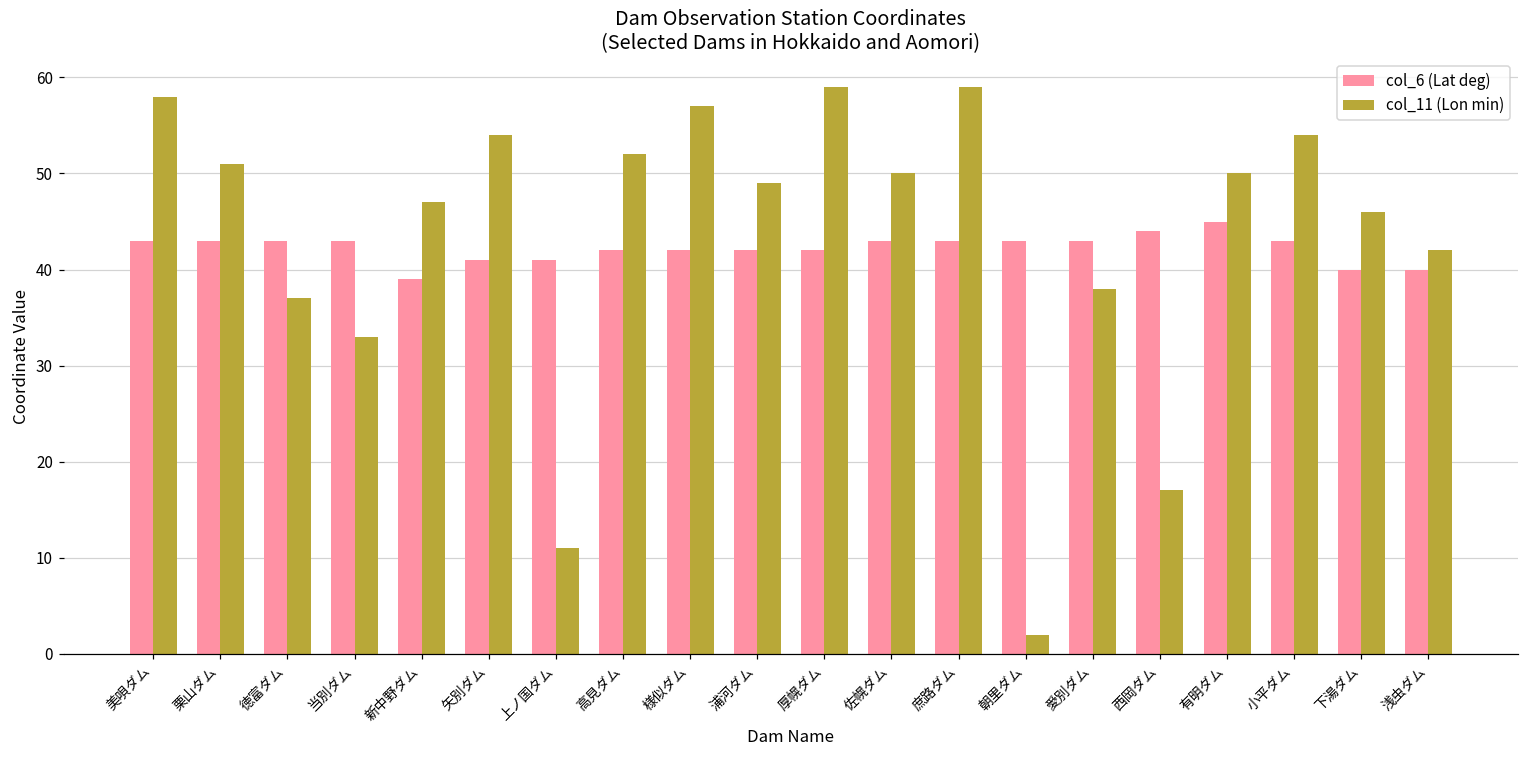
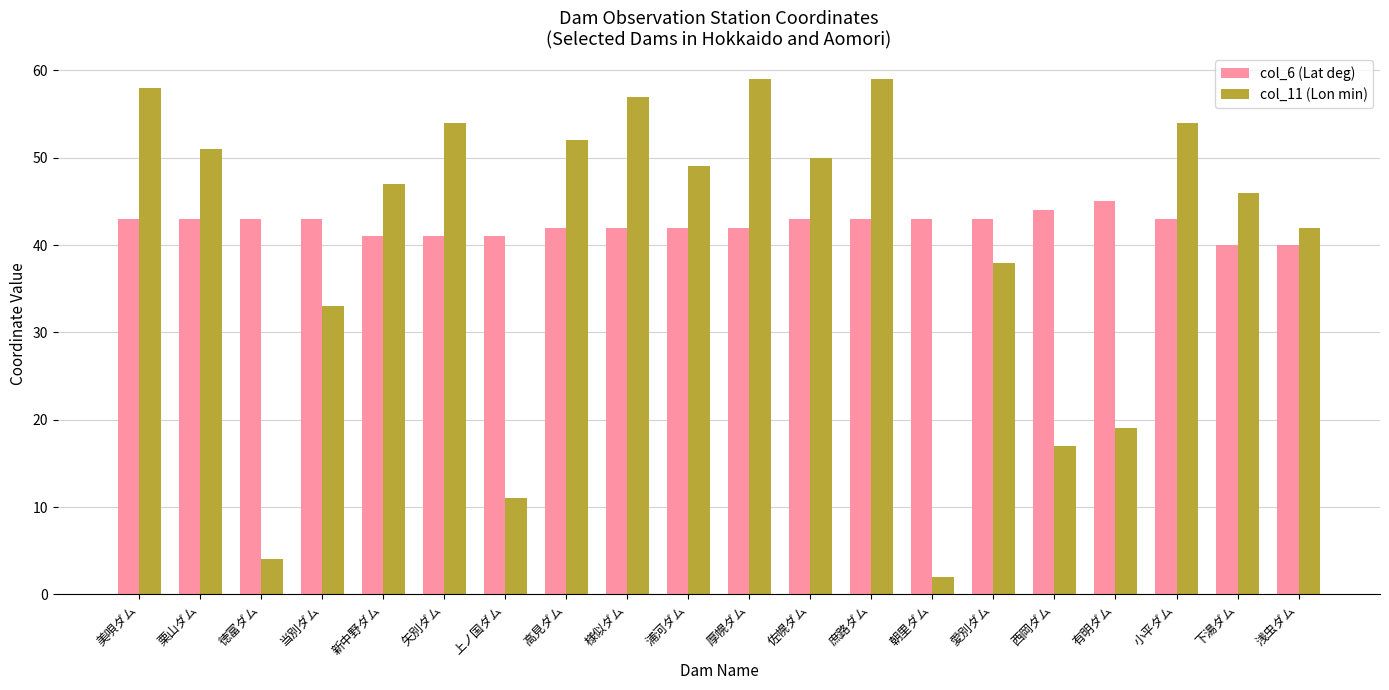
col_11 (Lon min), 徳富ダム: 37 -> 4
col_6 (Lat deg), 新中野ダム: 39 -> 41
col_11 (Lon min), 有明ダム: 50 -> 19
